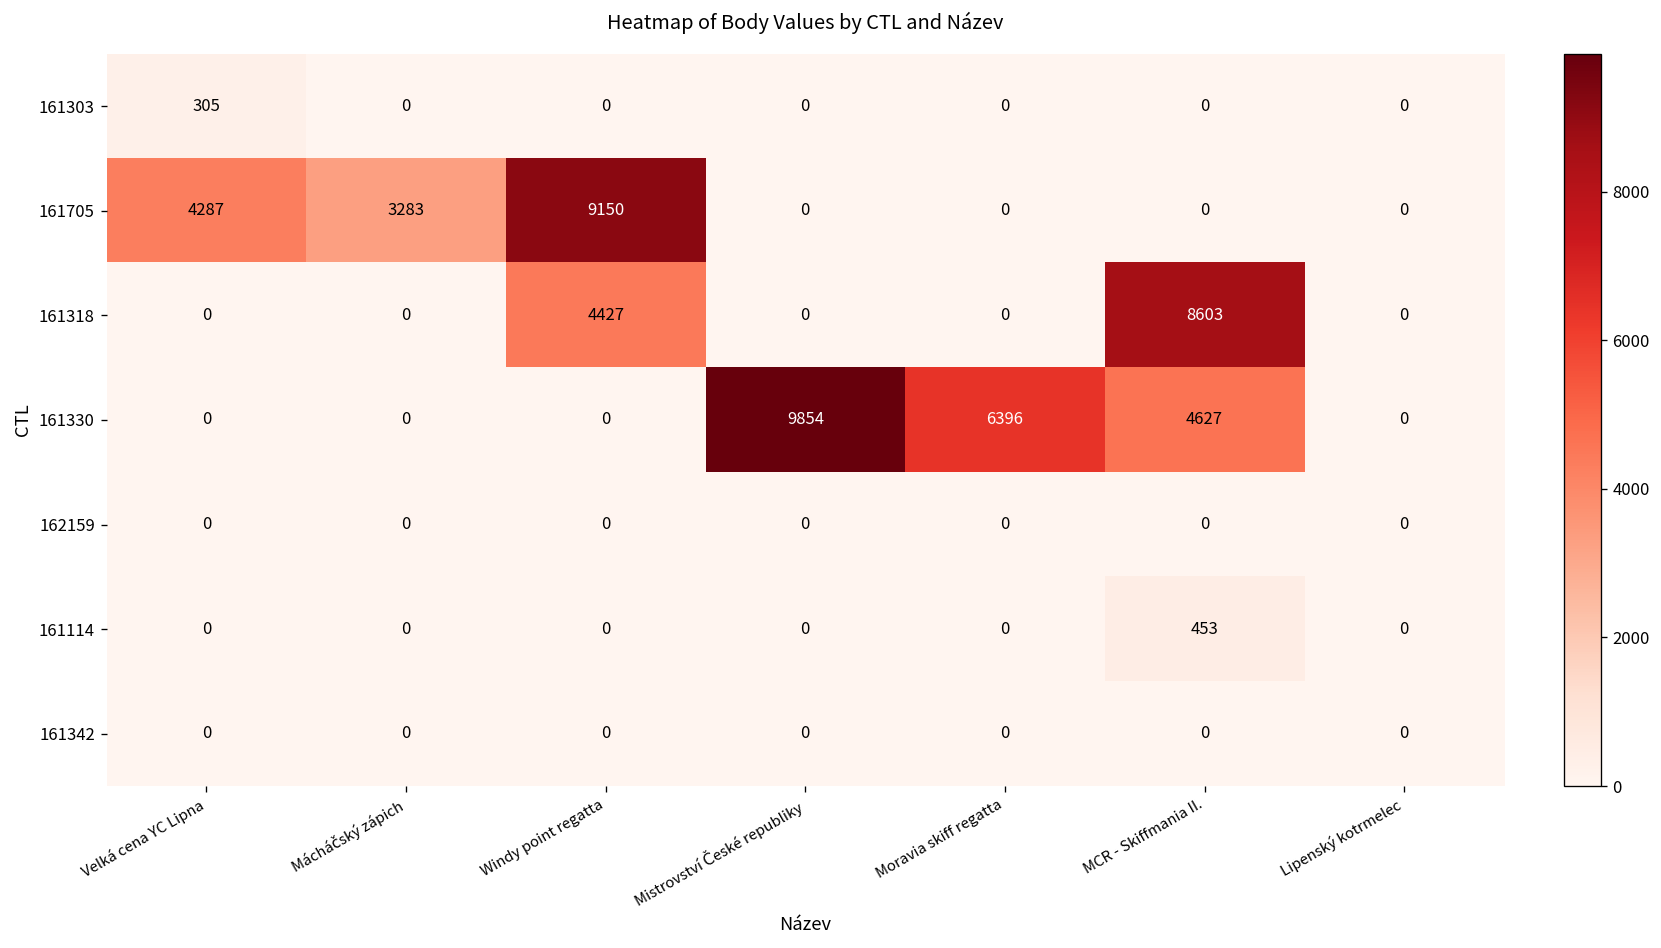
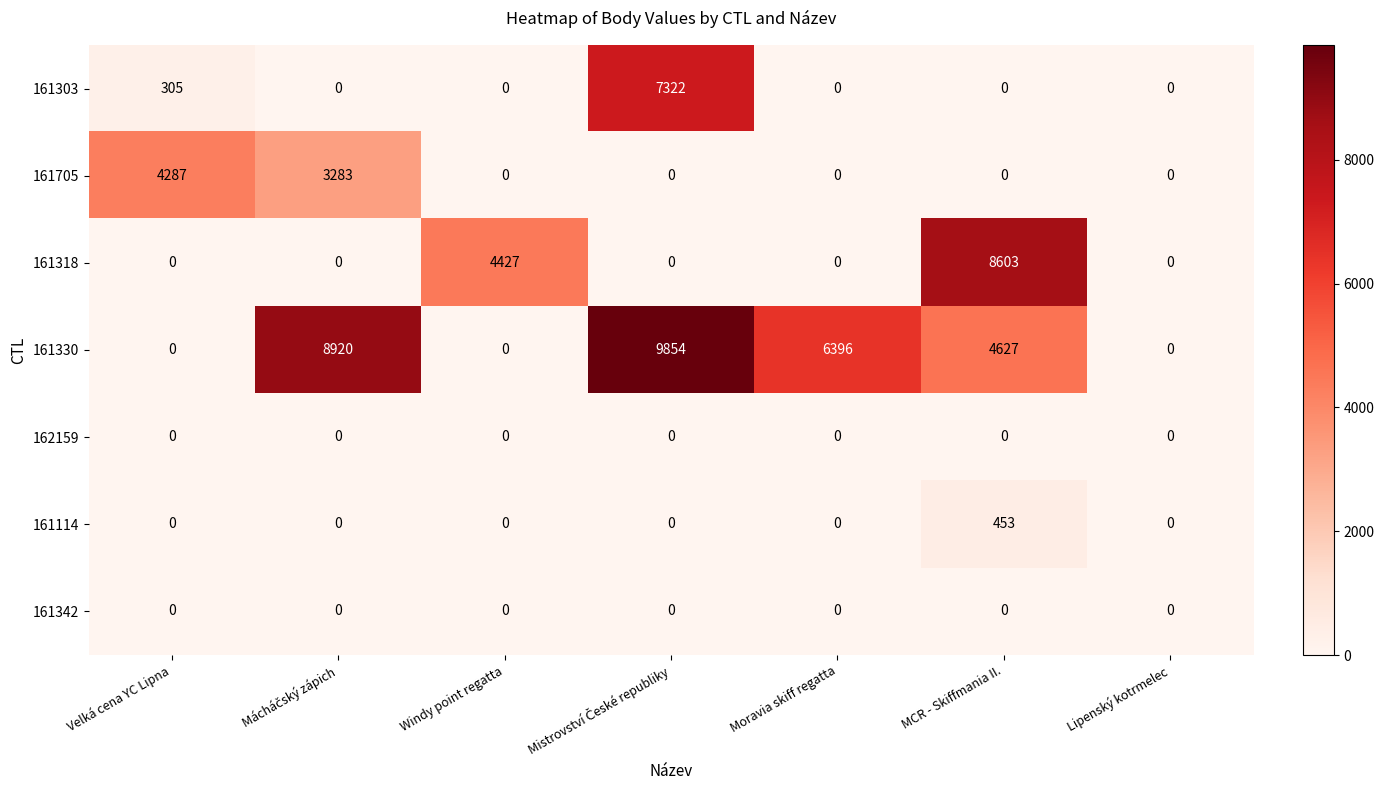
161303, Mistrovství České republiky: 0 -> 7322
161705, Windy point regatta: 9150 -> 0
161330, Mácháčský zápich: 0 -> 8920
